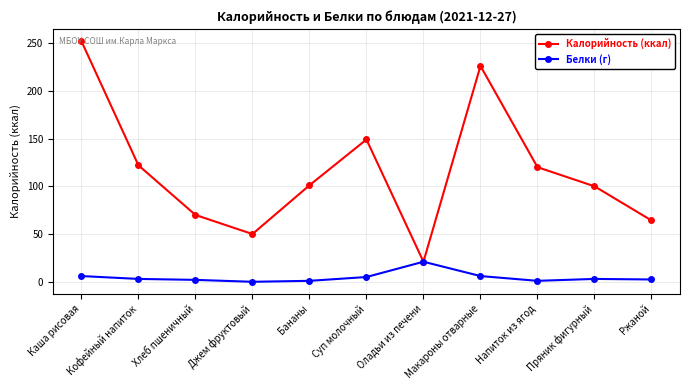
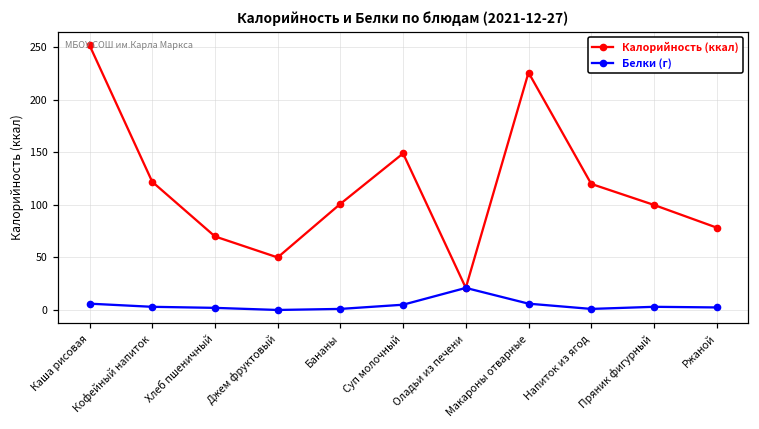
Калорийность (ккал), Ржаной: 60 -> 80
